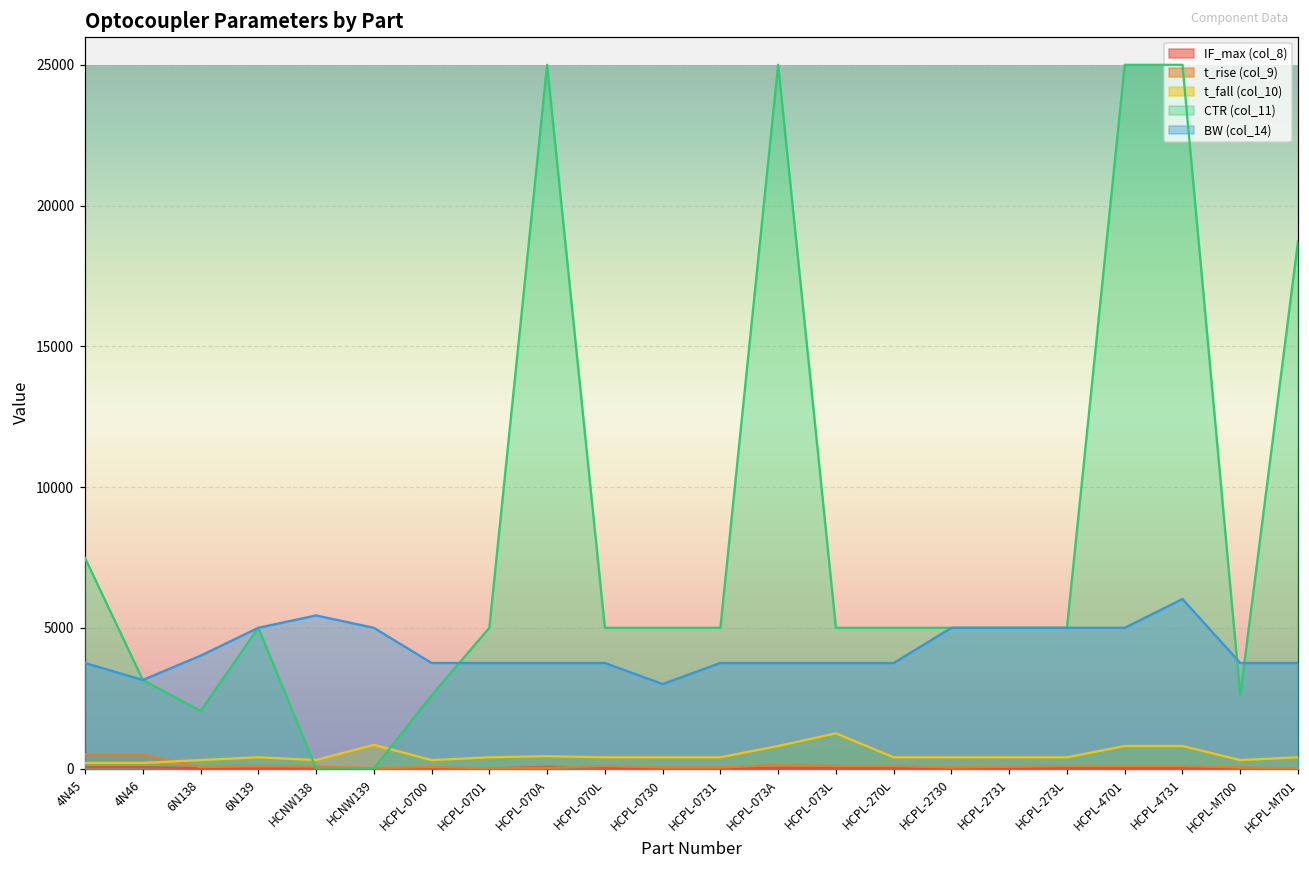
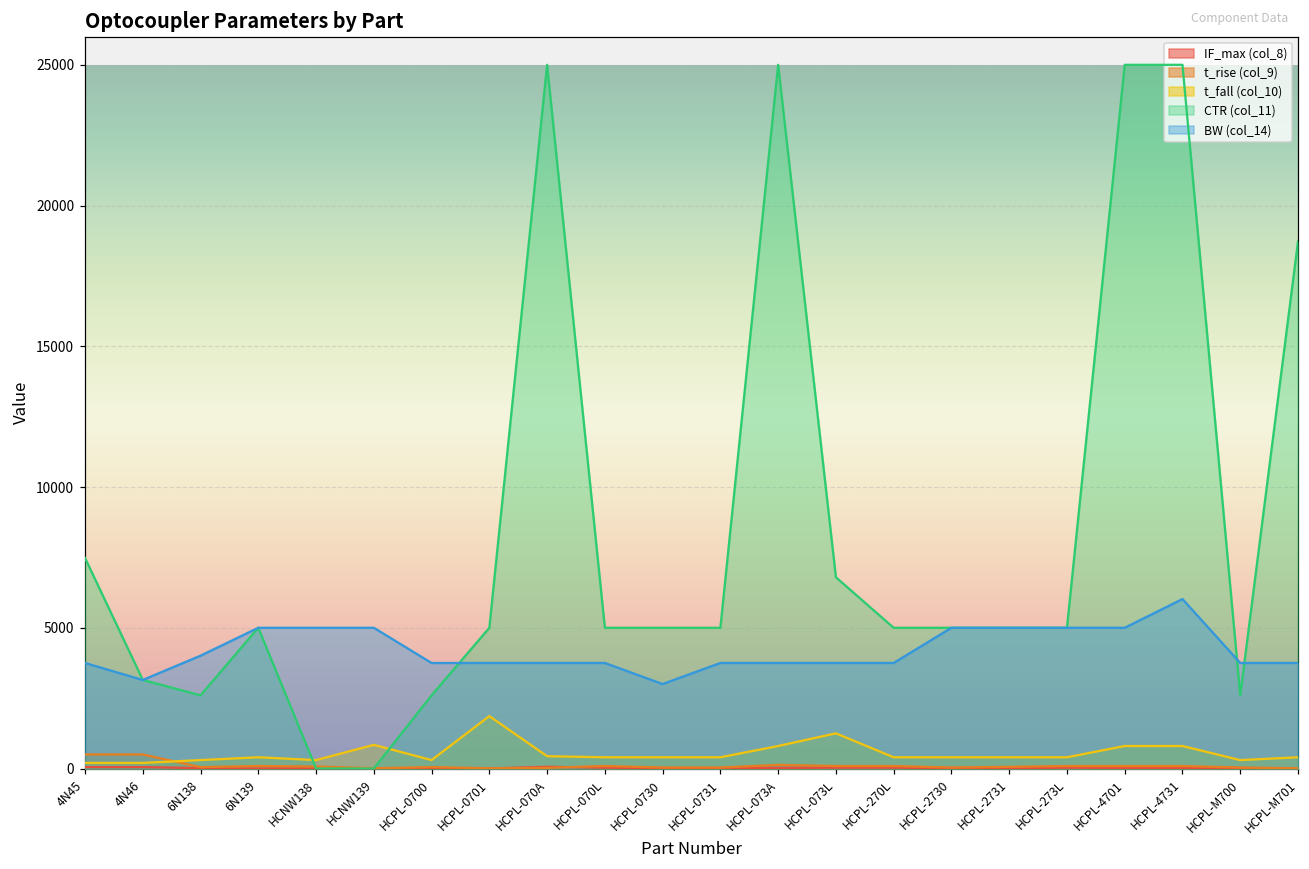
CTR (col_11), 6N138: 2000 -> 2600
BW (col_14), HCNW138: 5400 -> 5000
t_fall (col_10), HCPL-0701: 400 -> 1900
CTR (col_11), HCPL-073L: 5000 -> 6800
